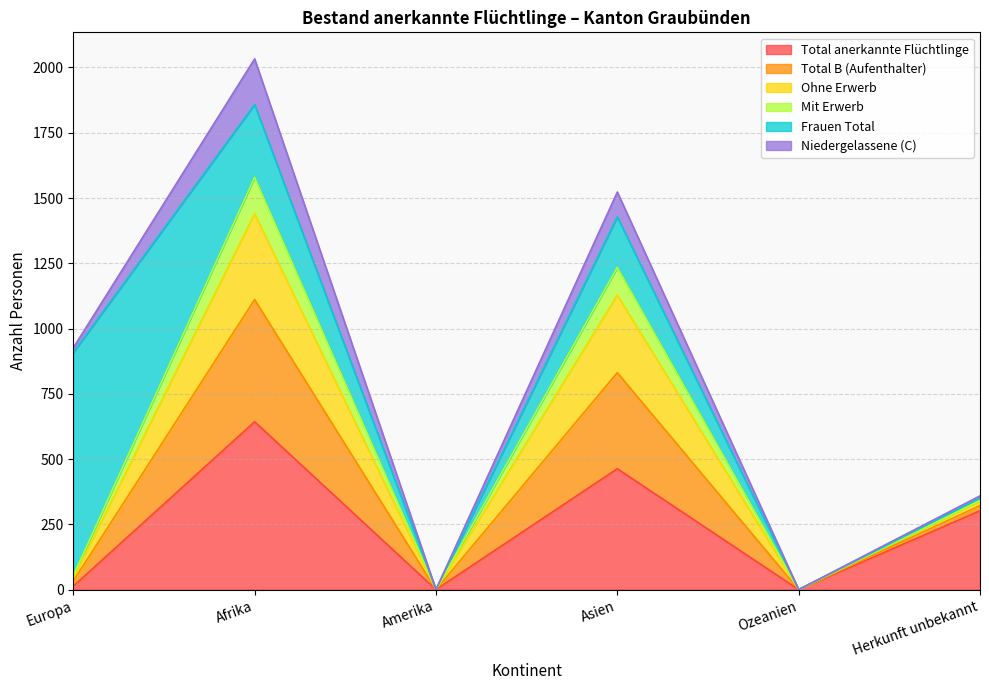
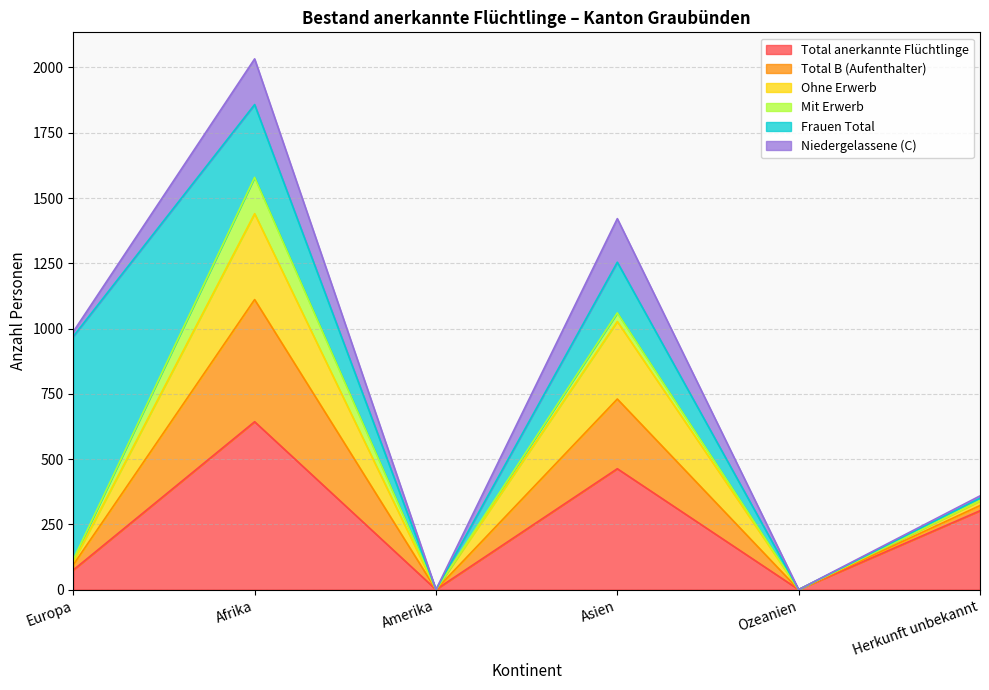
Total anerkannte Flüchtlinge, Europa: 10 -> 80
Total B (Aufenthalter), Asien: 370 -> 270
Mit Erwerb, Asien: 110 -> 30
Niedergelassene (C), Asien: 100 -> 170
